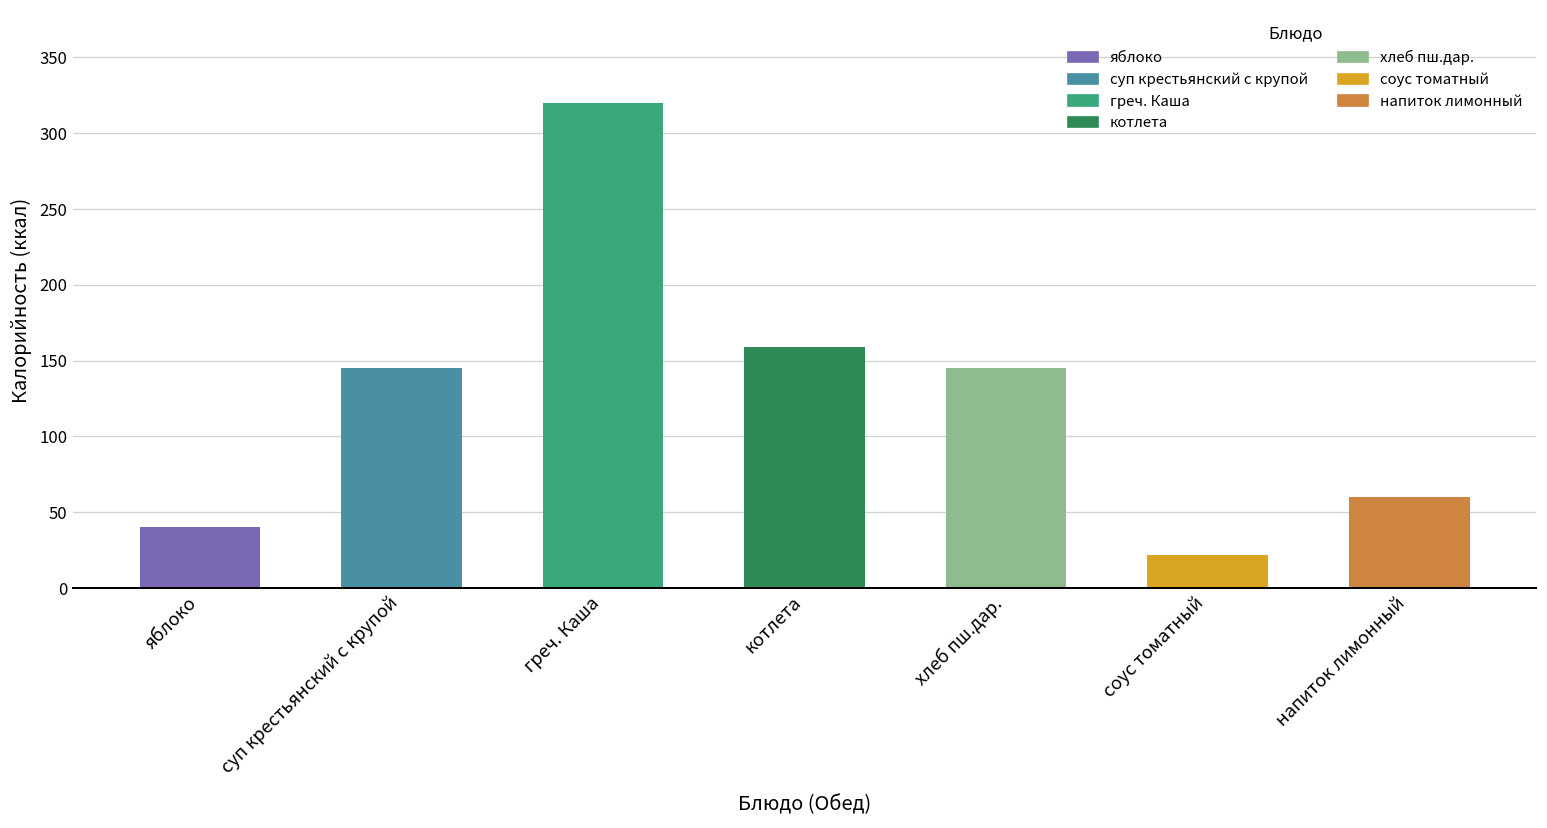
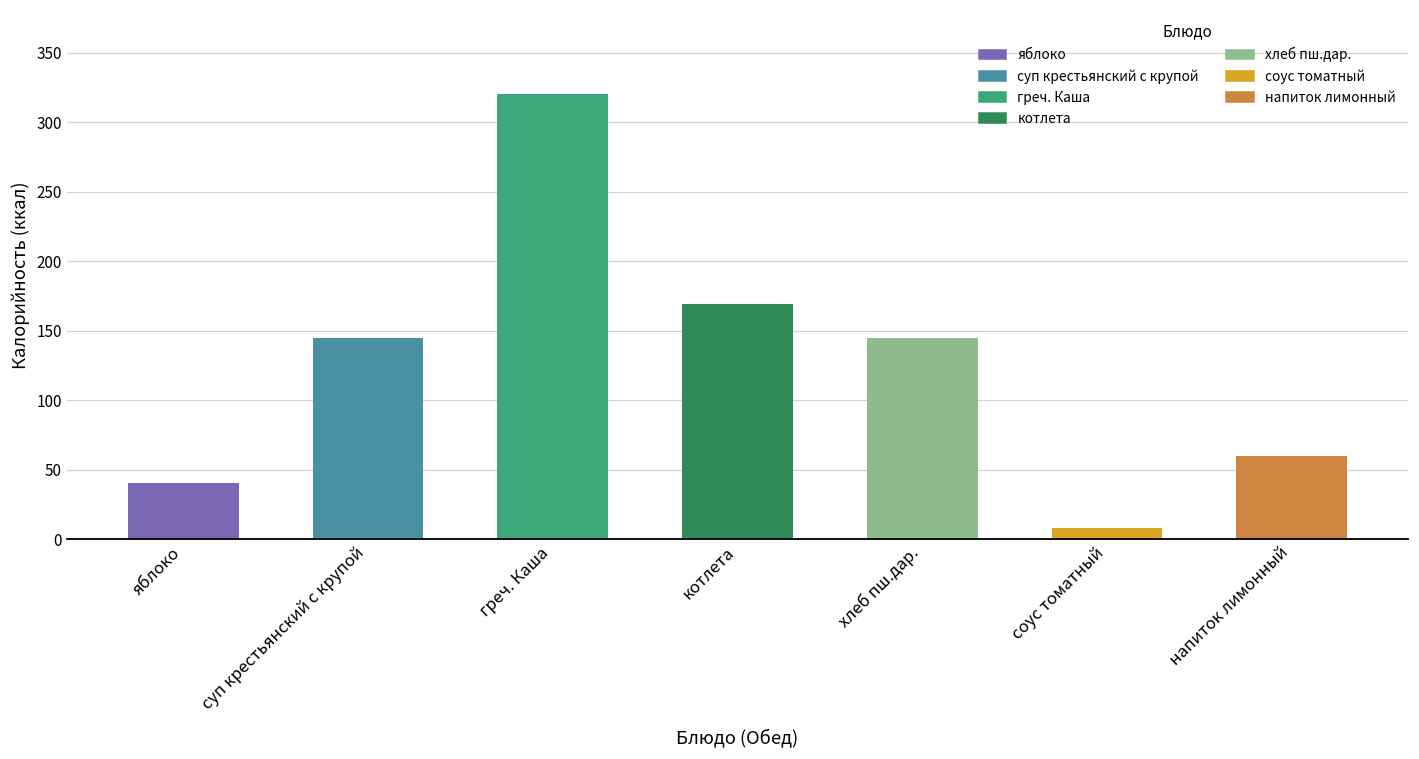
котлета: 159 -> 169
соус томатный: 22 -> 8
